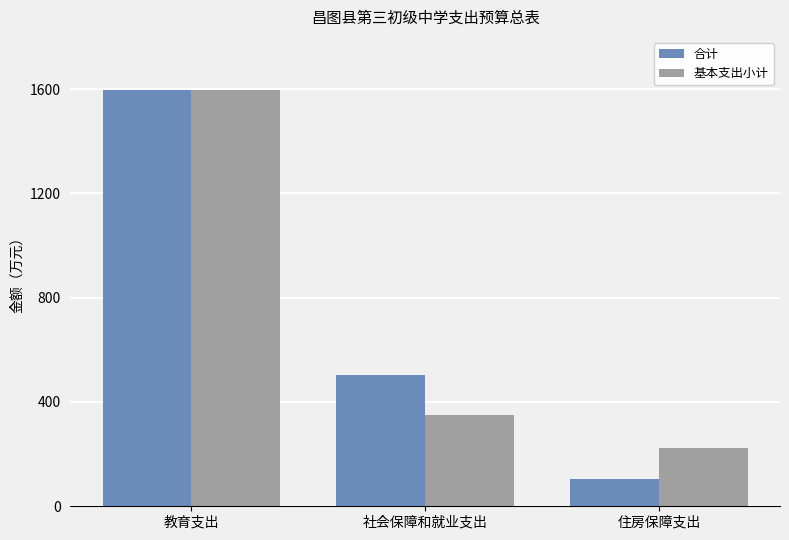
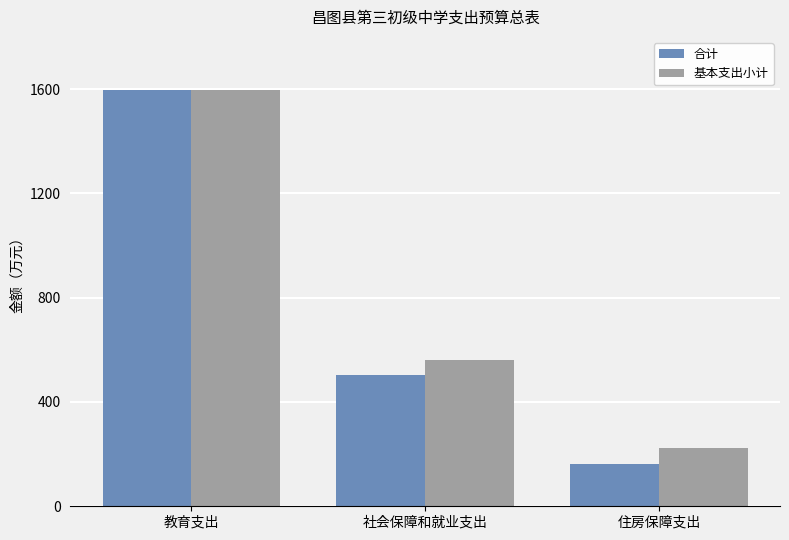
基本支出小计, 社会保障和就业支出: 350 -> 560
合计, 住房保障支出: 100 -> 160
